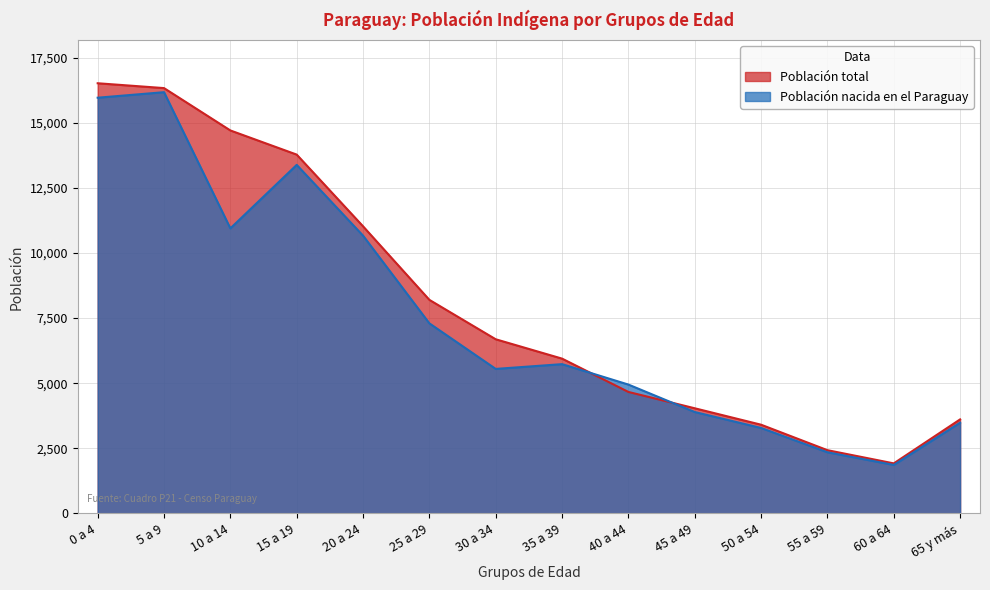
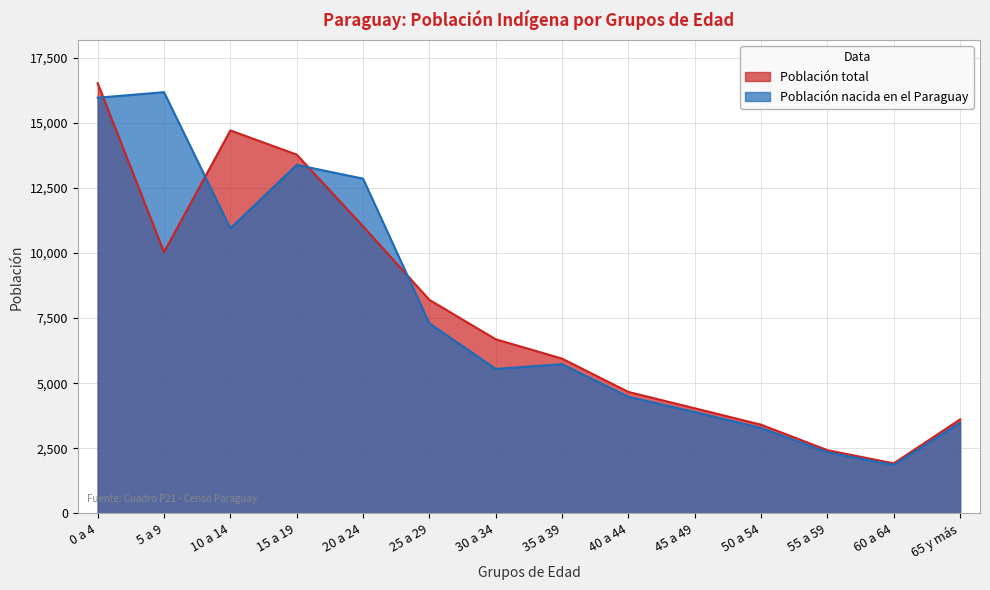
Población total, 5 a 9: 16,300 -> 10,000
Población nacida en el Paraguay, 20 a 24: 10,700 -> 12,900
Población nacida en el Paraguay, 40 a 44: 4,900 -> 4,500
